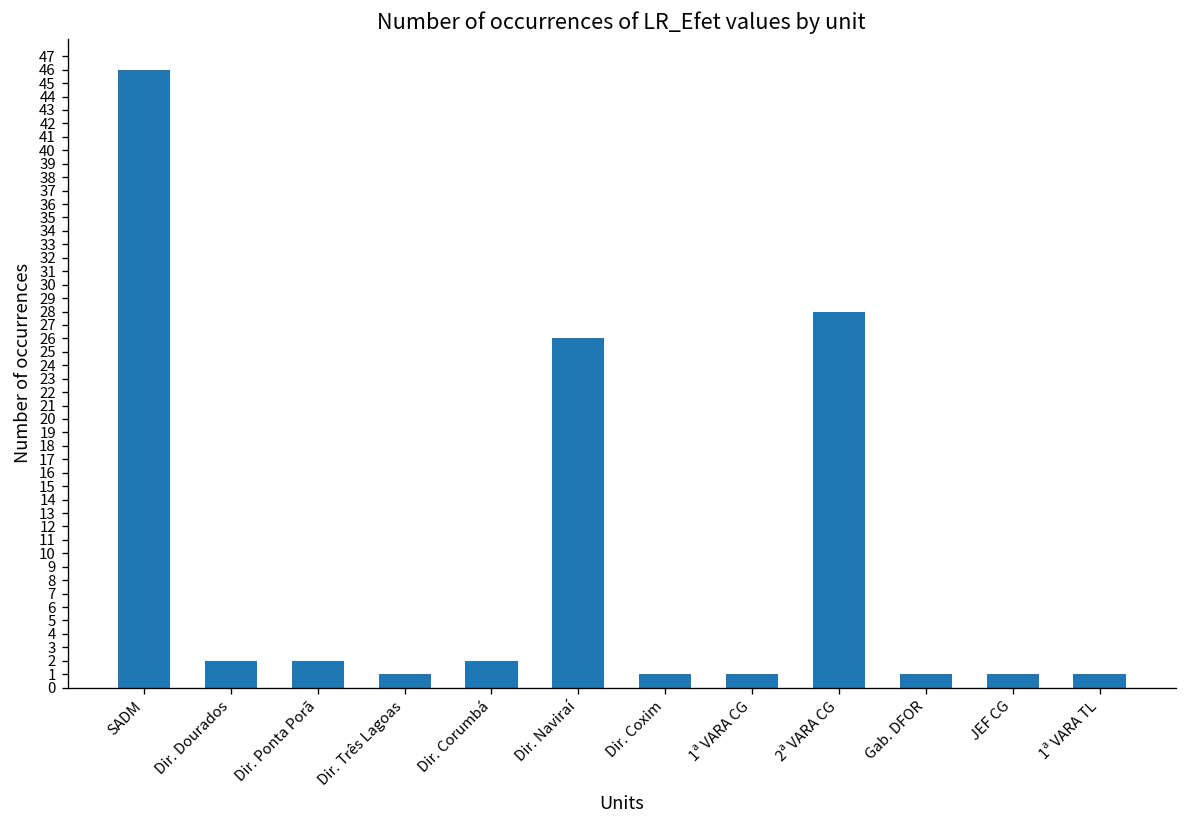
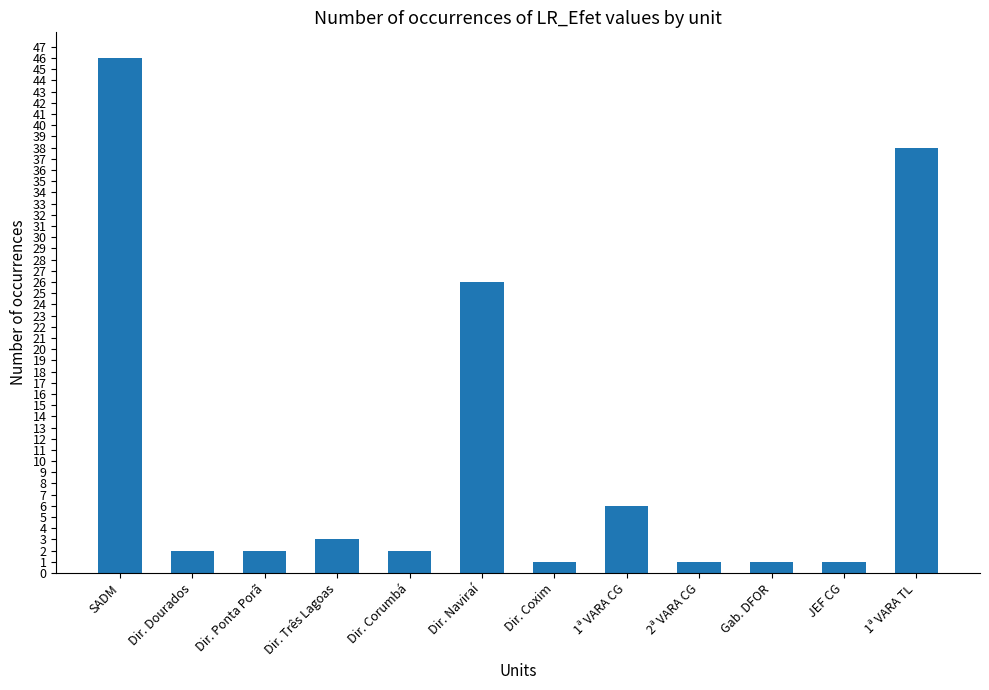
Dir. Três Lagoas: 1 -> 3
1ª VARA CG: 1 -> 6
2ª VARA CG: 28 -> 1
1ª VARA TL: 1 -> 38
